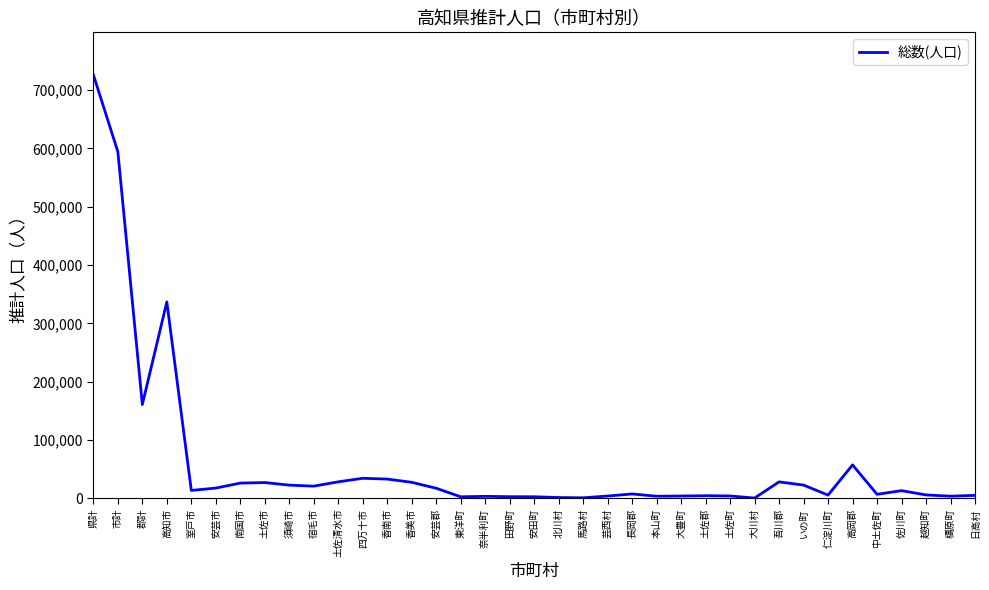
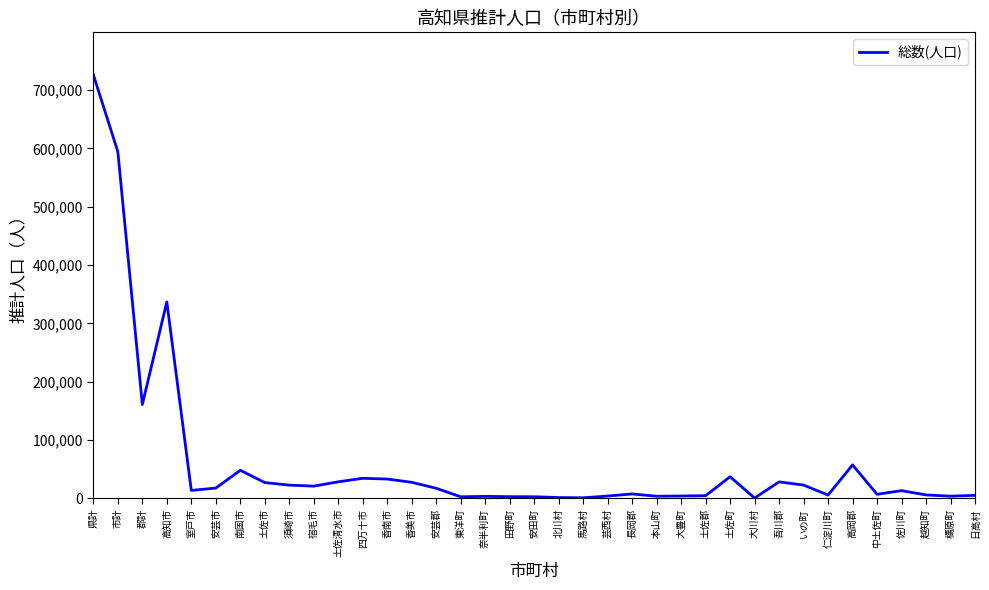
南国市: 30,000 -> 50,000
土佐町: 0 -> 40,000
